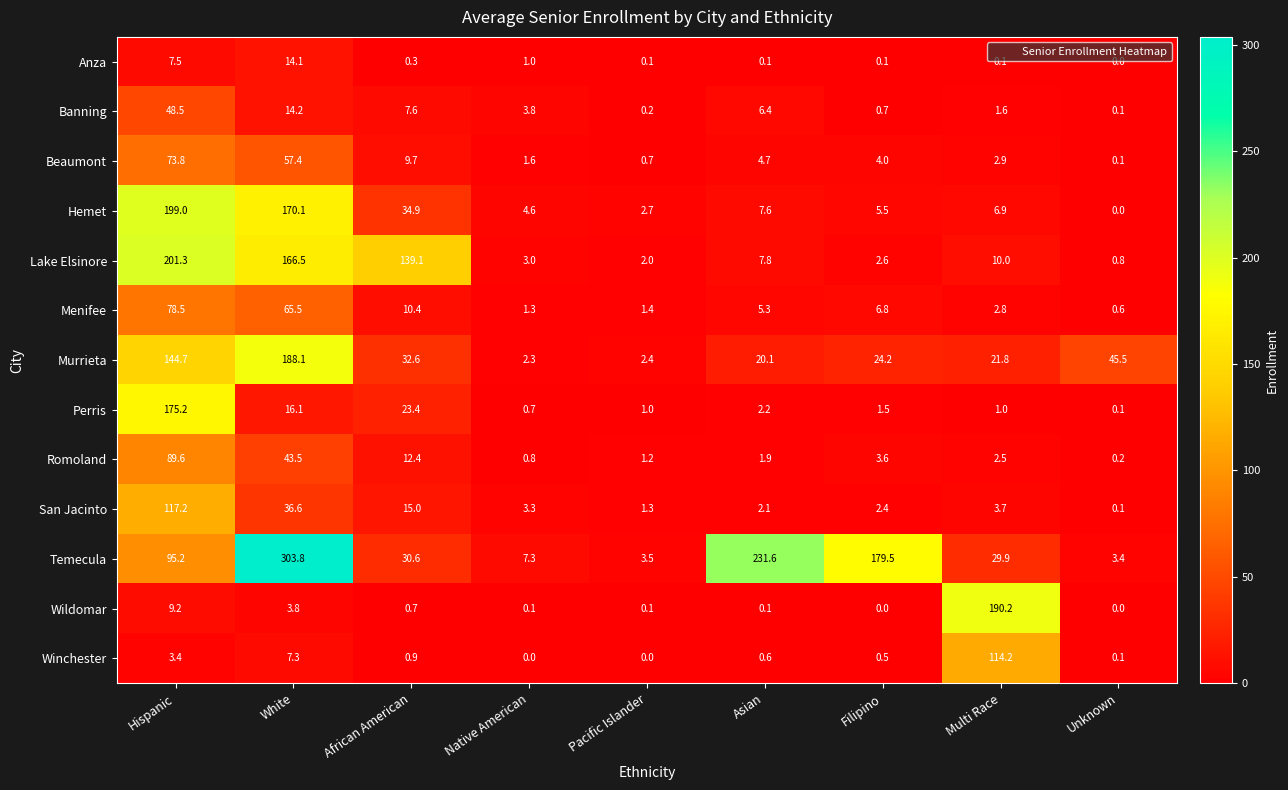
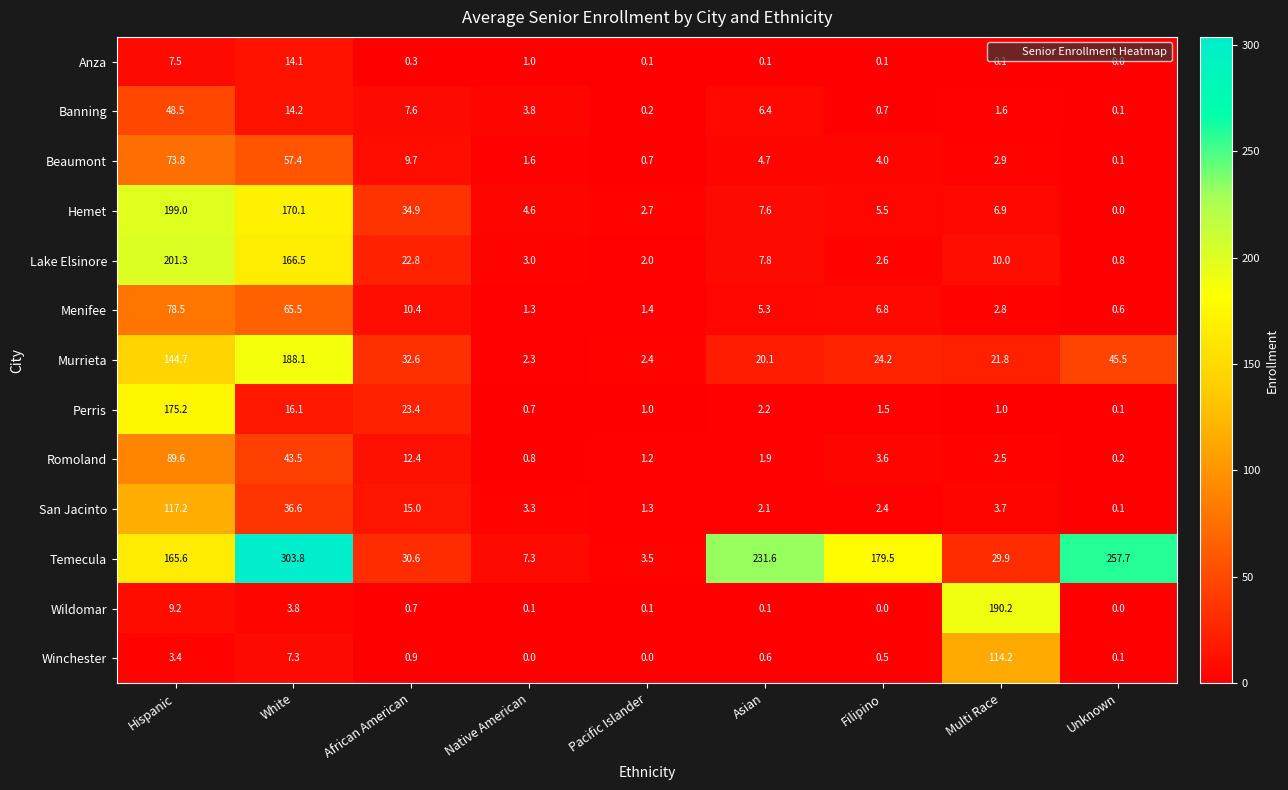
Lake Elsinore, African American: 139.1 -> 22.8
Temecula, Hispanic: 95.2 -> 165.6
Temecula, Unknown: 3.4 -> 257.7
